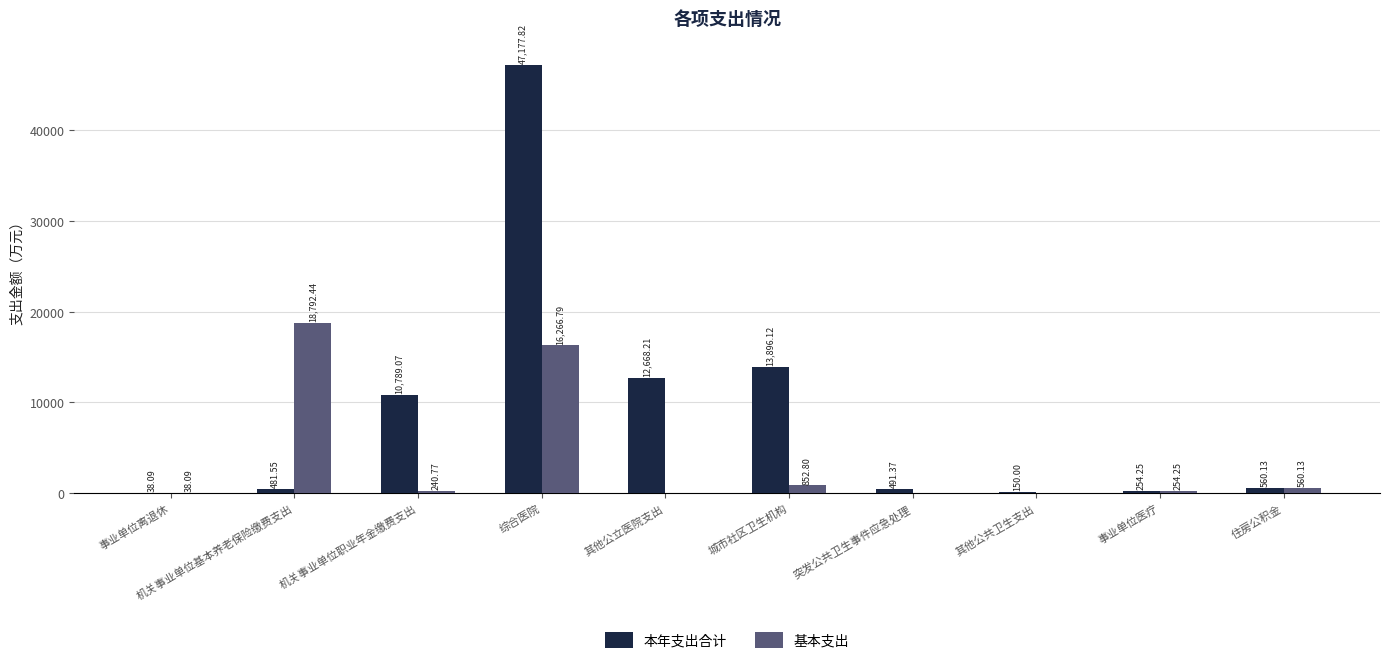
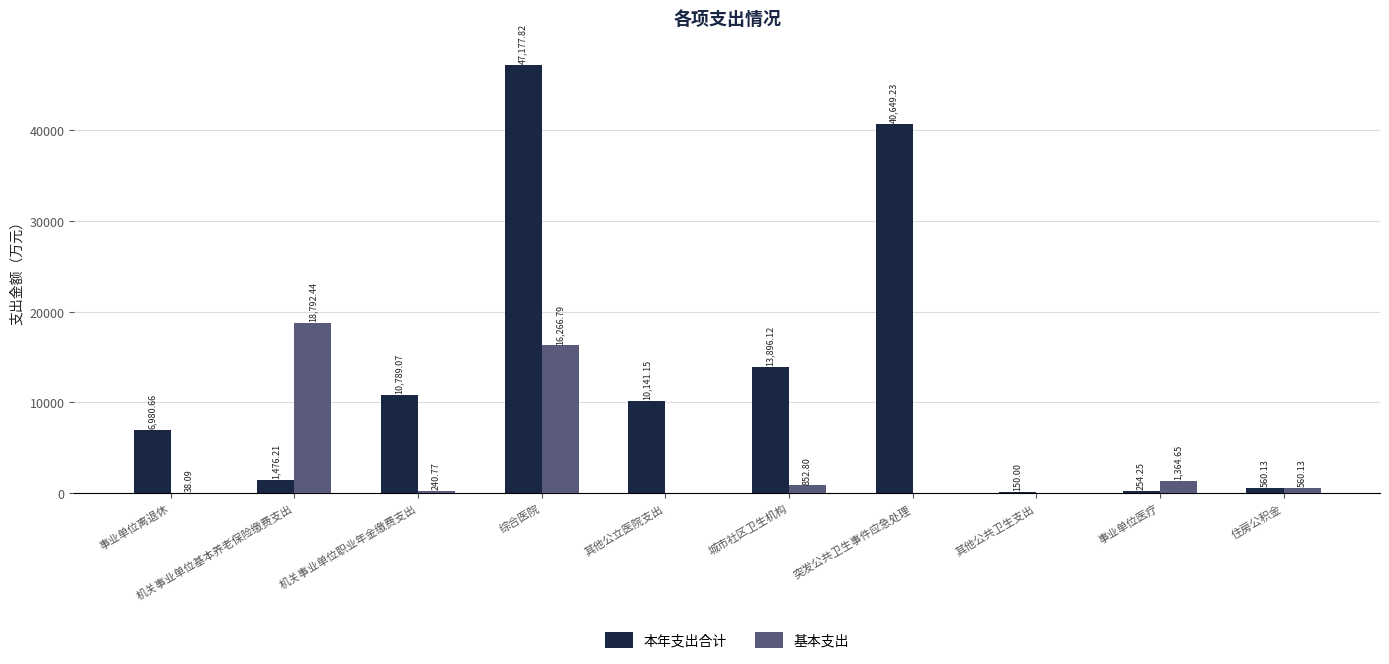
本年支出合计, 事业单位离退休: 38.09 -> 6,980.66
本年支出合计, 机关事业单位基本养老保险缴费支出: 481.55 -> 1,476.21
本年支出合计, 其他公立医院支出: 12,668.21 -> 10,141.15
本年支出合计, 突发公共卫生事件应急处理: 491.37 -> 40,649.23
基本支出, 事业单位医疗: 254.25 -> 1,364.65
